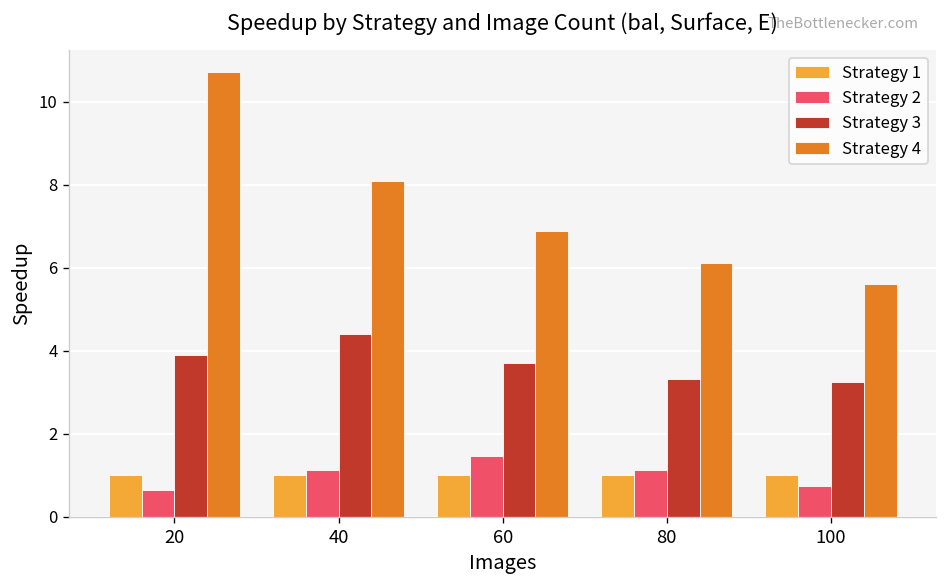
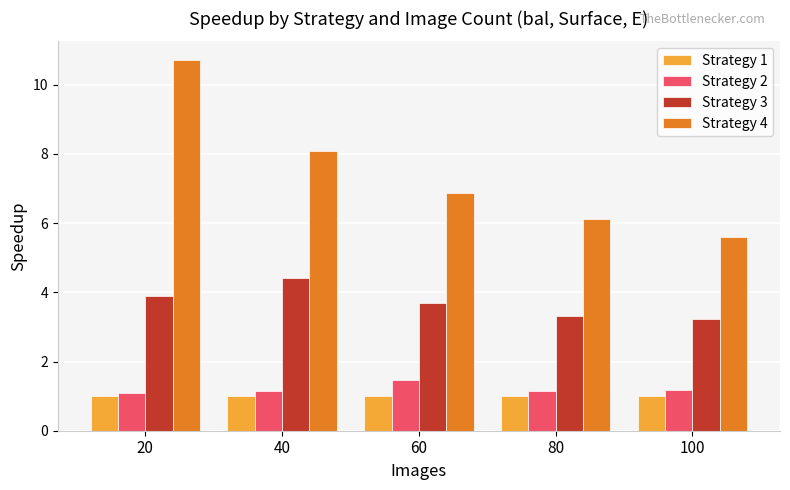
Strategy 2, 20: 0.6 -> 1.1
Strategy 2, 100: 0.7 -> 1.2
